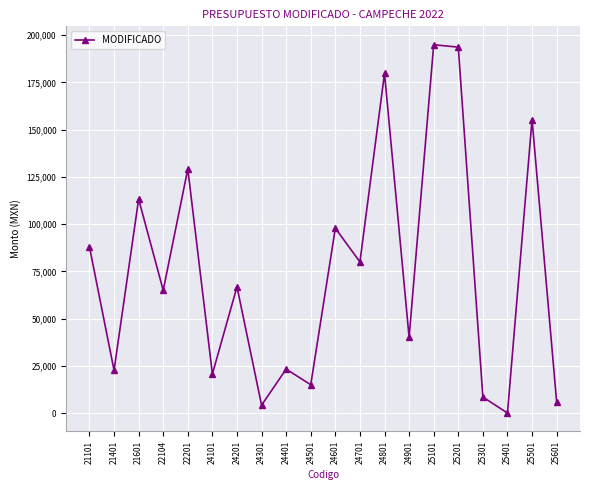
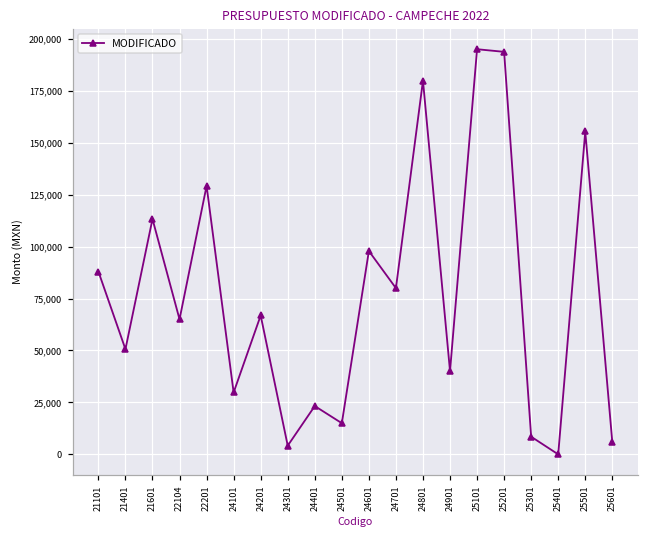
21401: 23,000 -> 51,000
24101: 21,000 -> 30,000
